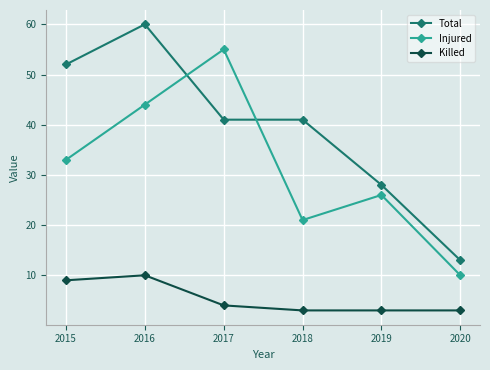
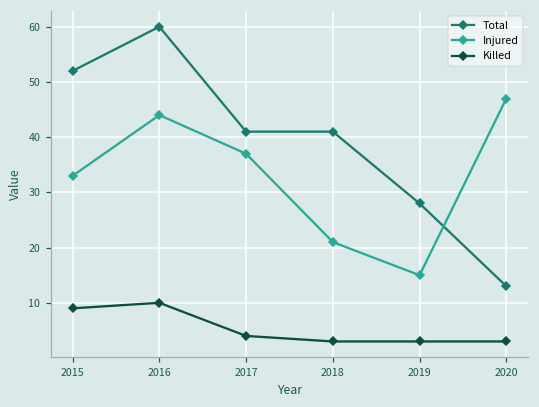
Injured, 2017: 55 -> 37
Injured, 2019: 26 -> 15
Injured, 2020: 10 -> 47
